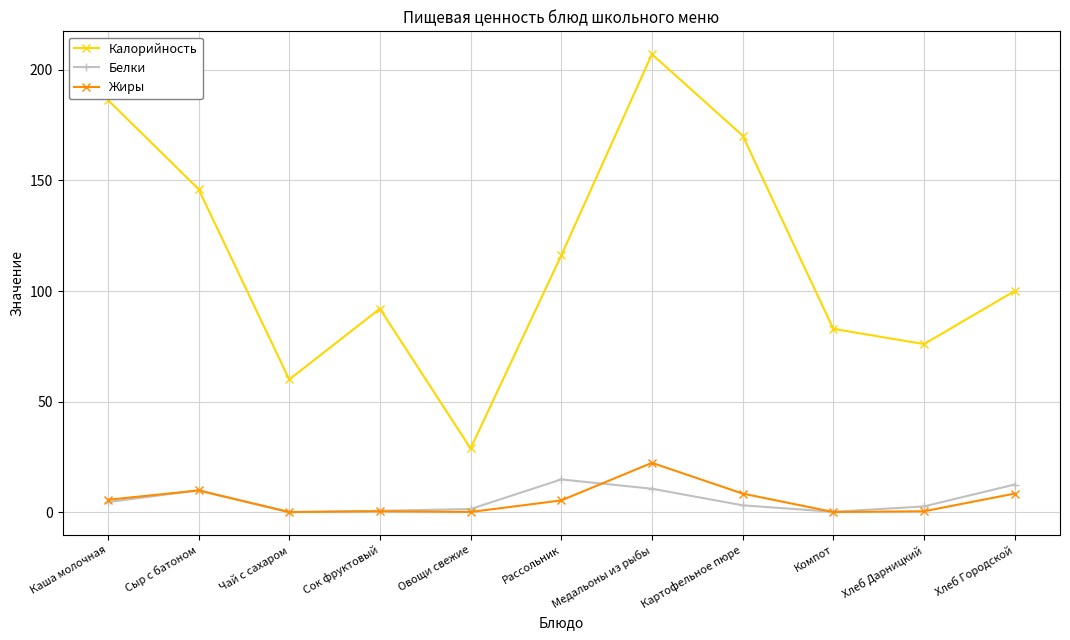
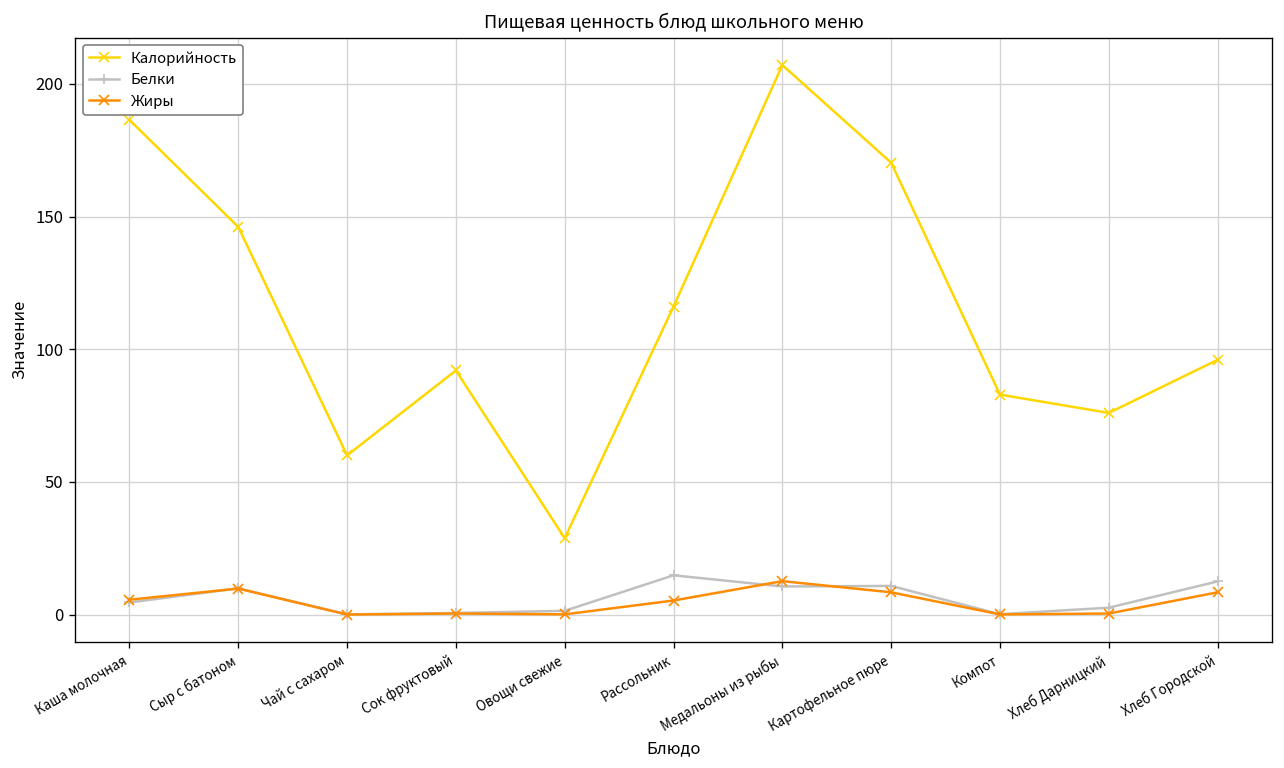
Жиры, Медальоны из рыбы: 22 -> 13
Белки, Картофельное пюре: 3 -> 11
Калорийность, Хлеб Городской: 100 -> 96
